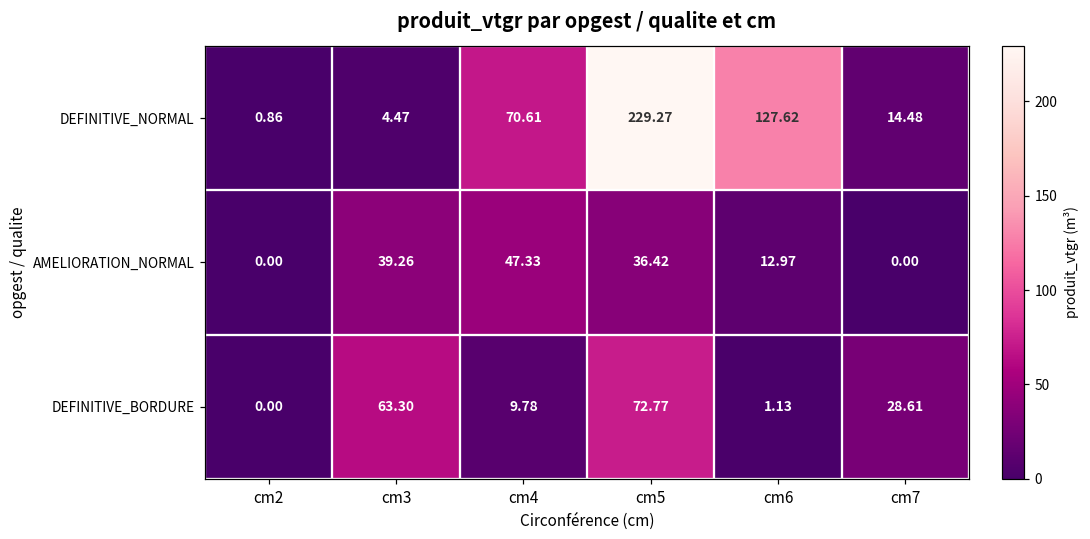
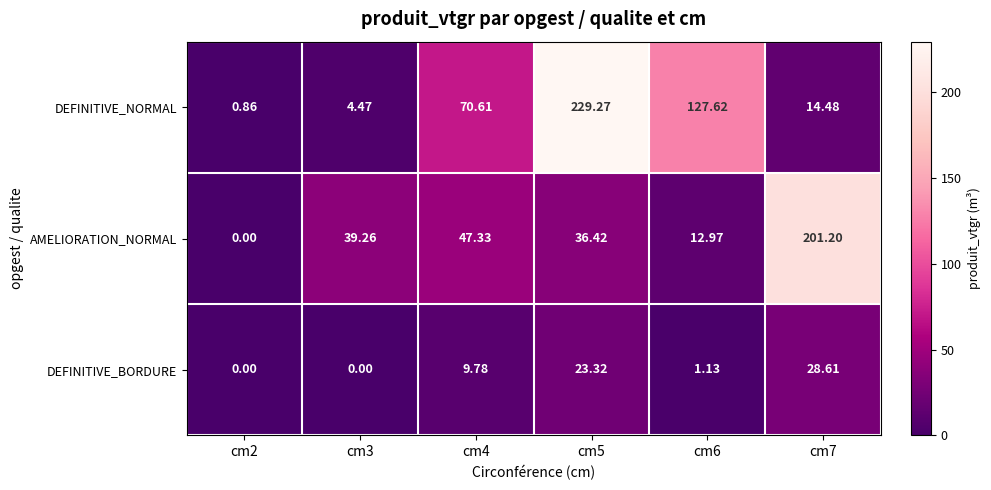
AMELIORATION_NORMAL, cm7: 0.00 -> 201.20
DEFINITIVE_BORDURE, cm3: 63.30 -> 0.00
DEFINITIVE_BORDURE, cm5: 72.77 -> 23.32
